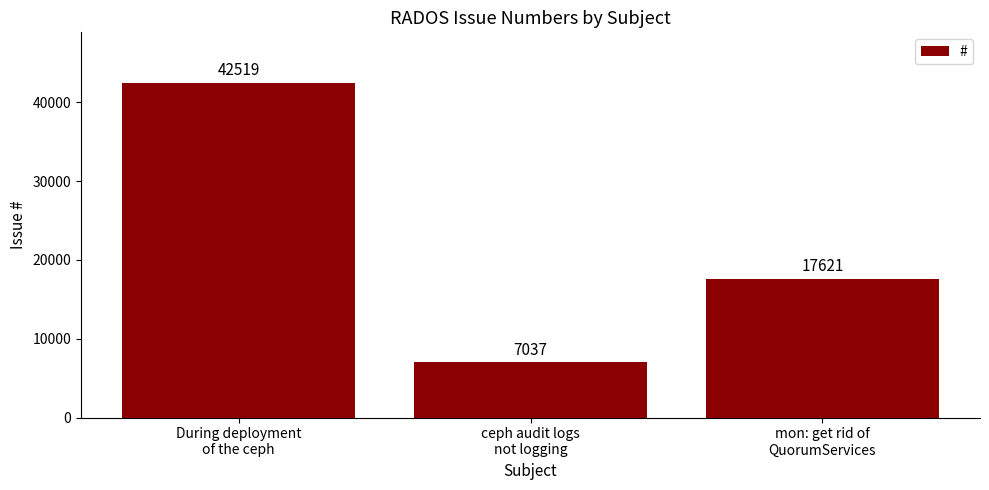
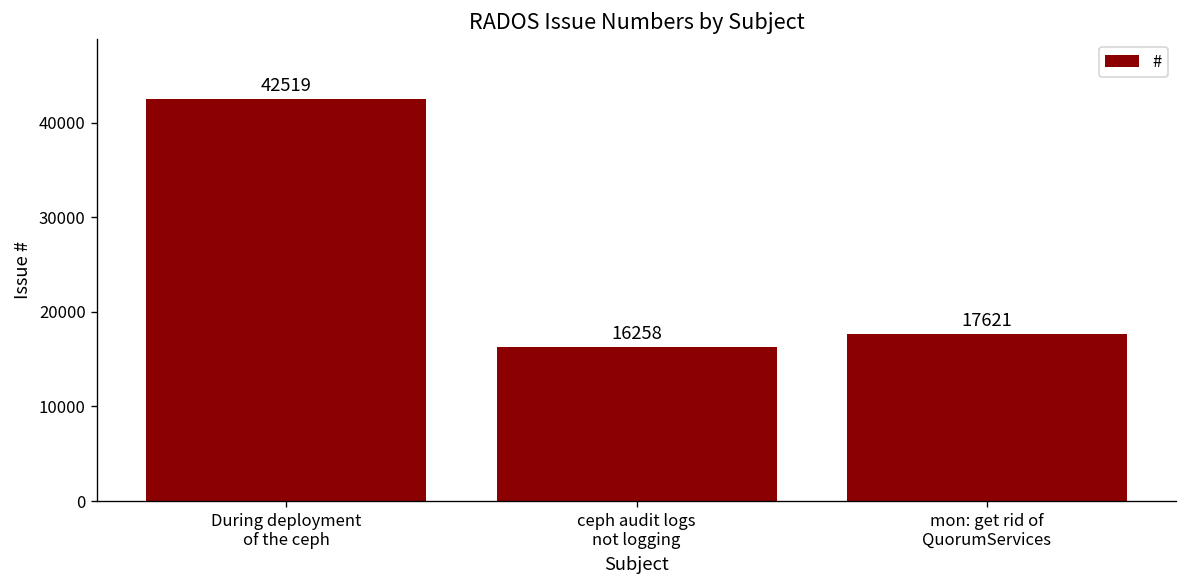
ceph audit logs not logging: 7037 -> 16258
